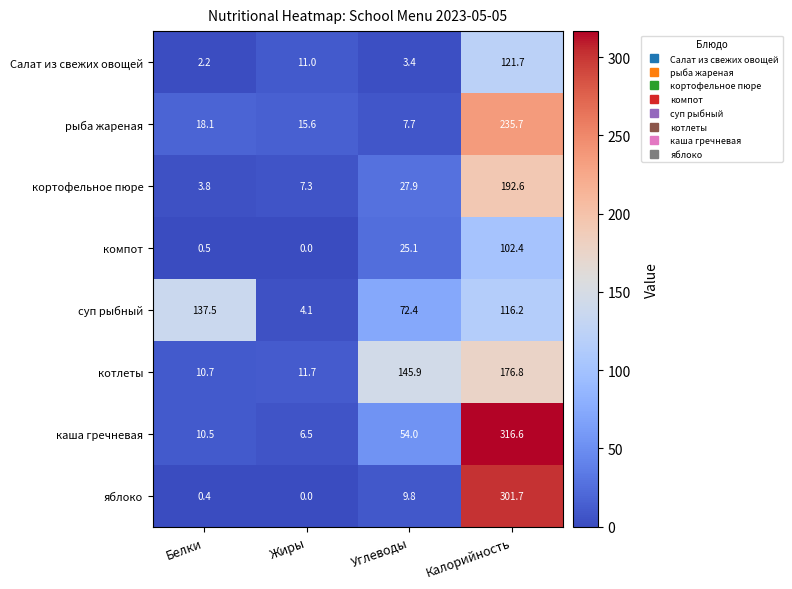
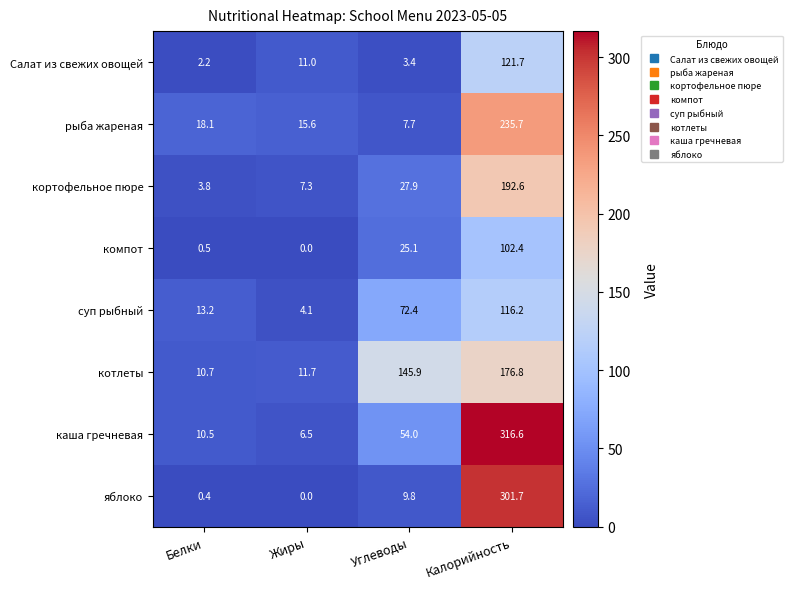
суп рыбный, Белки: 137.5 -> 13.2
